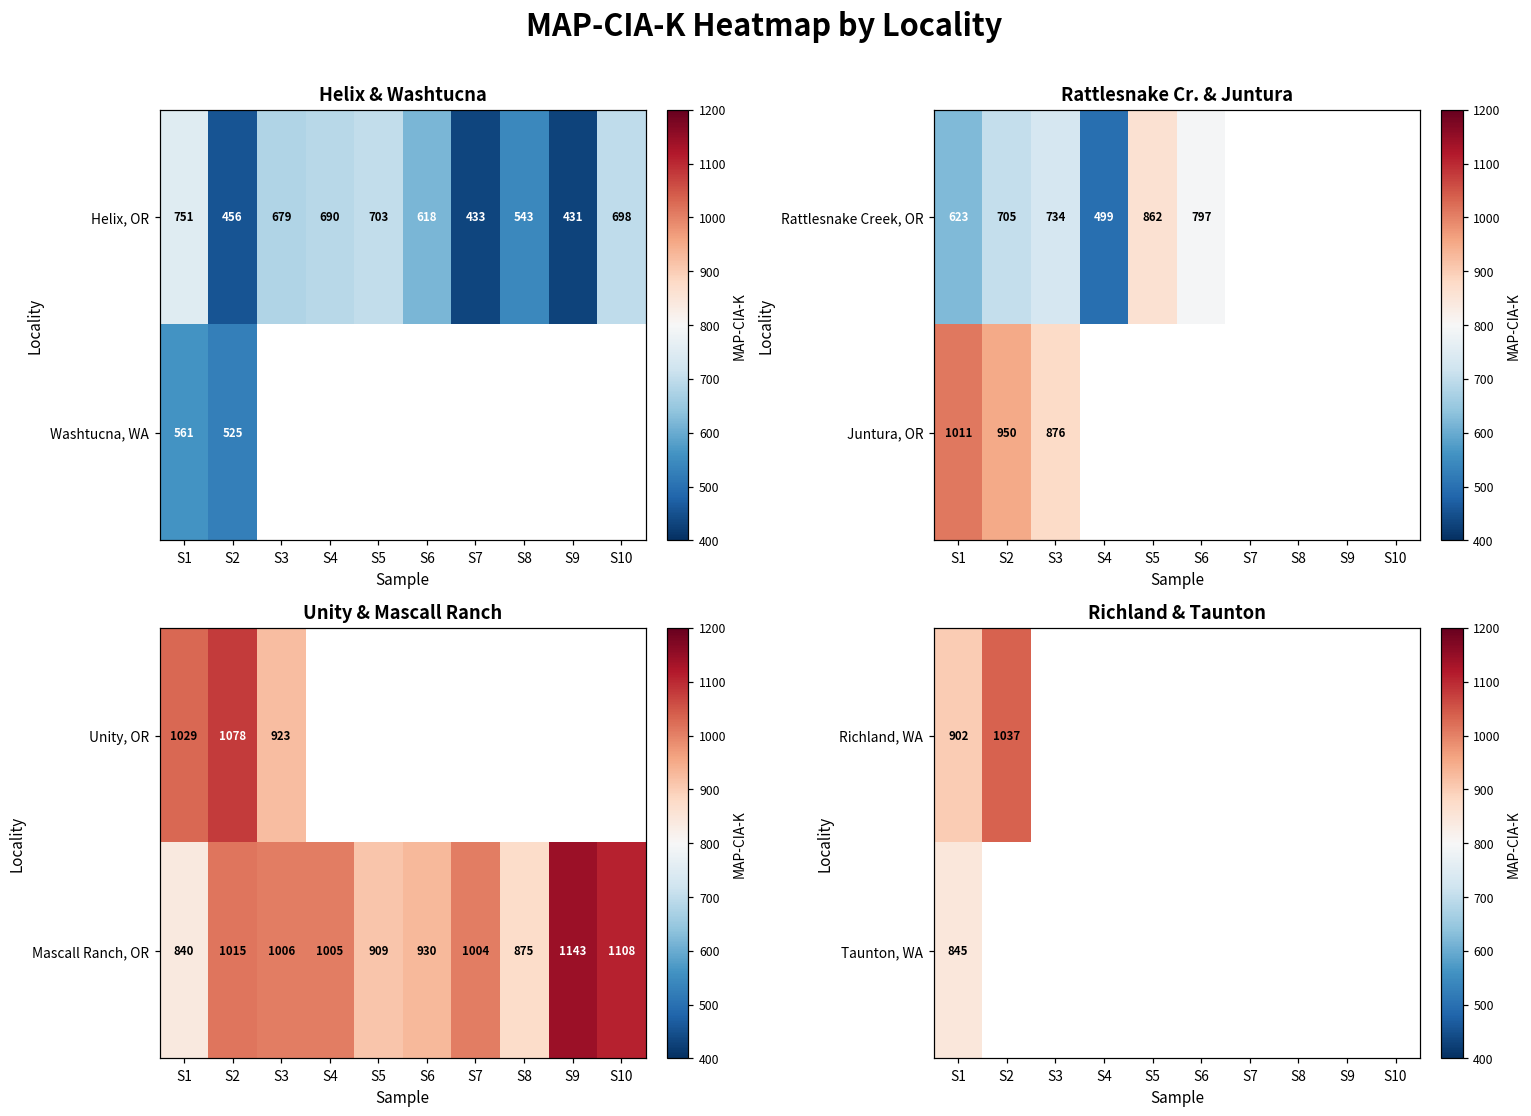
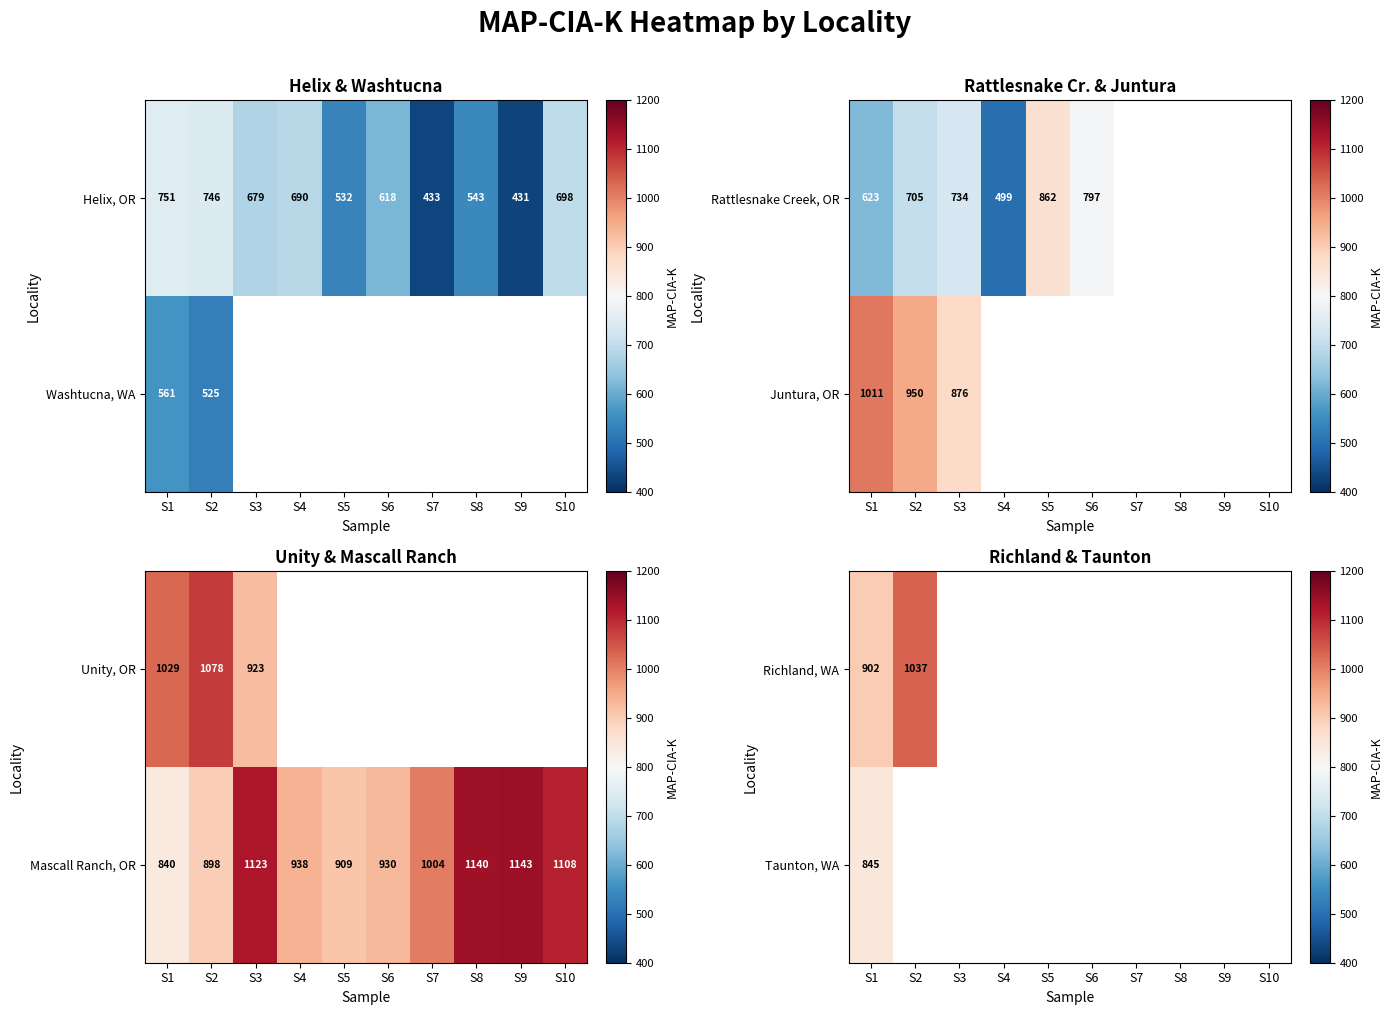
Helix & Washtucna, Helix, OR, S2: 456 -> 746
Helix & Washtucna, Helix, OR, S5: 703 -> 532
Unity & Mascall Ranch, Mascall Ranch, OR, S2: 1015 -> 898
Unity & Mascall Ranch, Mascall Ranch, OR, S3: 1006 -> 1123
Unity & Mascall Ranch, Mascall Ranch, OR, S4: 1005 -> 938
Unity & Mascall Ranch, Mascall Ranch, OR, S8: 875 -> 1140
